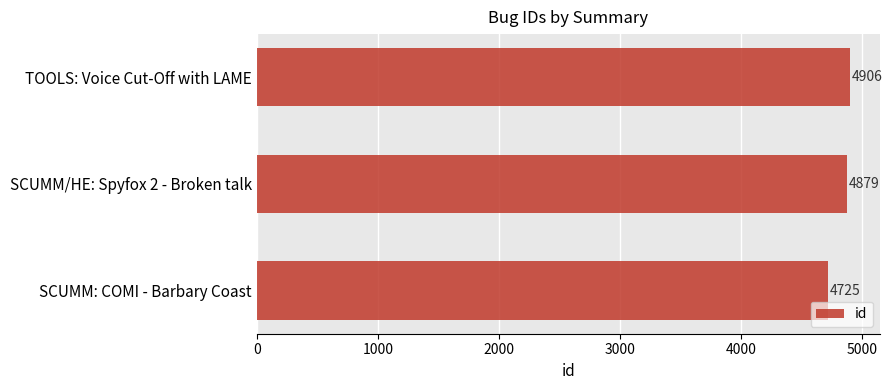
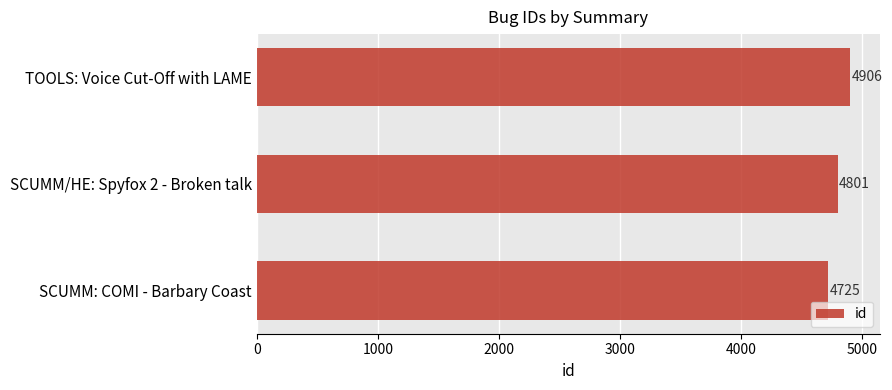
SCUMM/HE: Spyfox 2 - Broken talk: 4879 -> 4801
